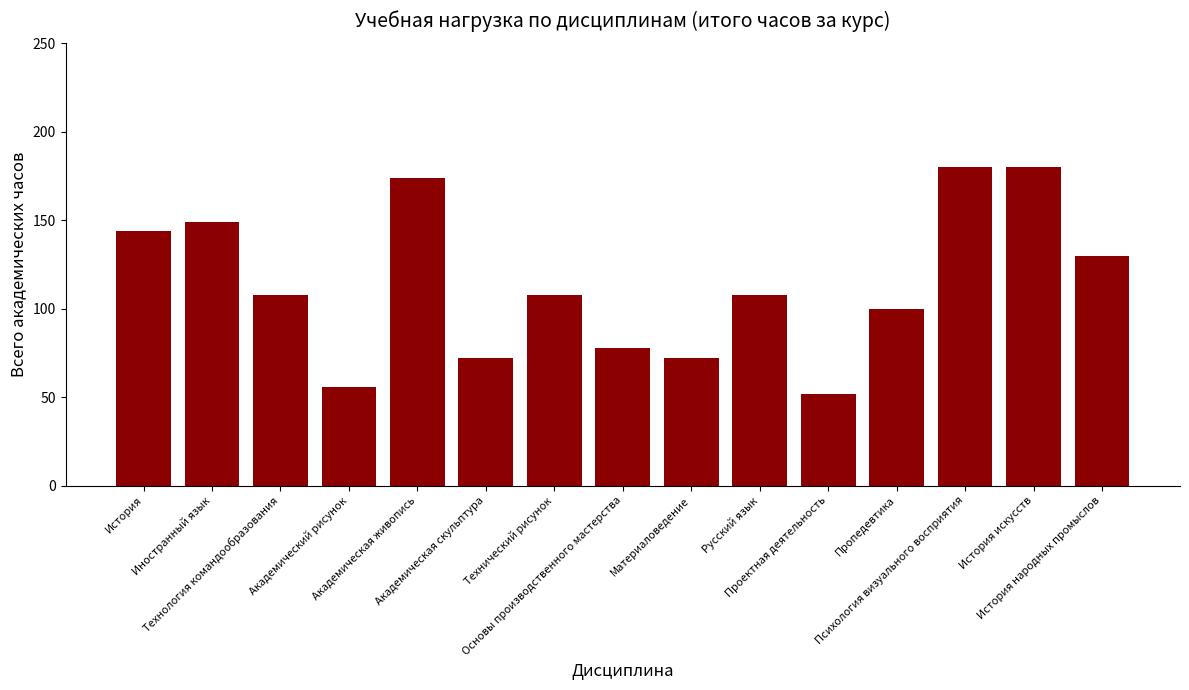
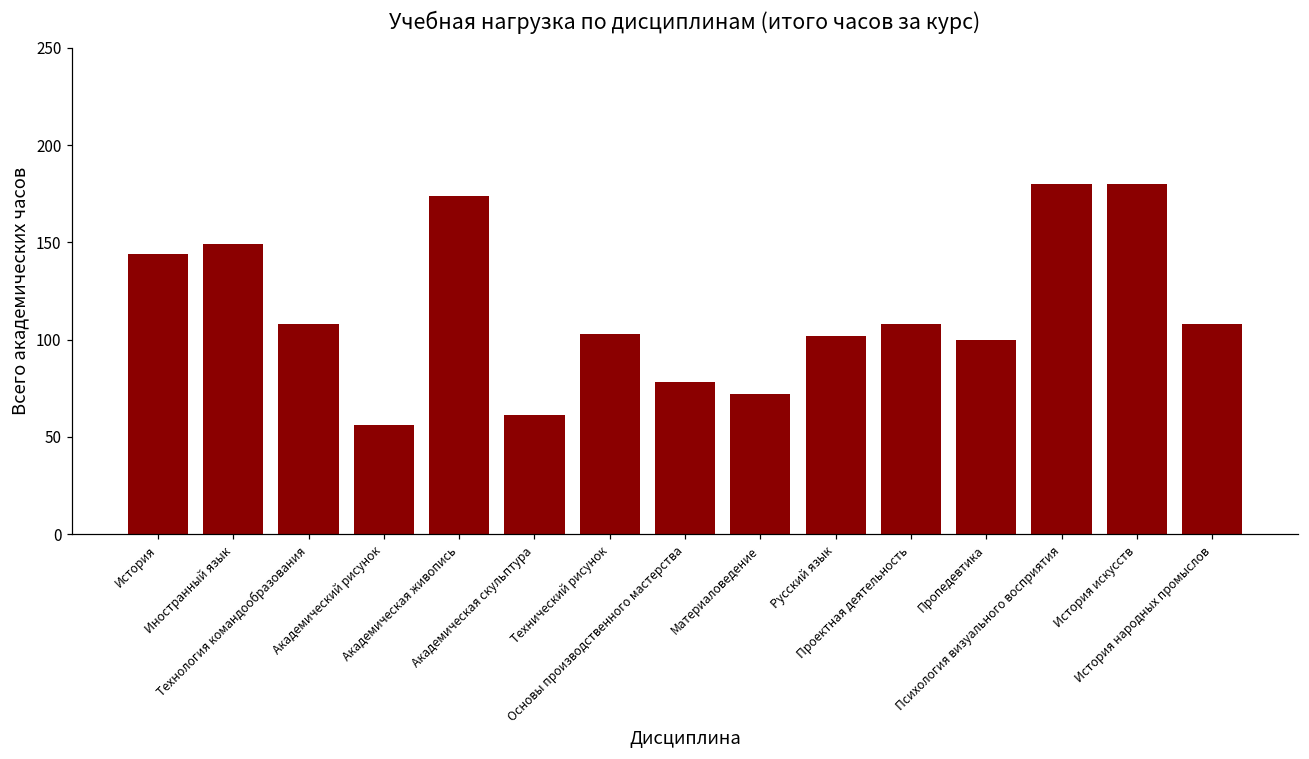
Академическая скульптура: 72 -> 61
Технический рисунок: 108 -> 103
Русский язык: 108 -> 102
Проектная деятельность: 52 -> 108
История народных промыслов: 130 -> 108
